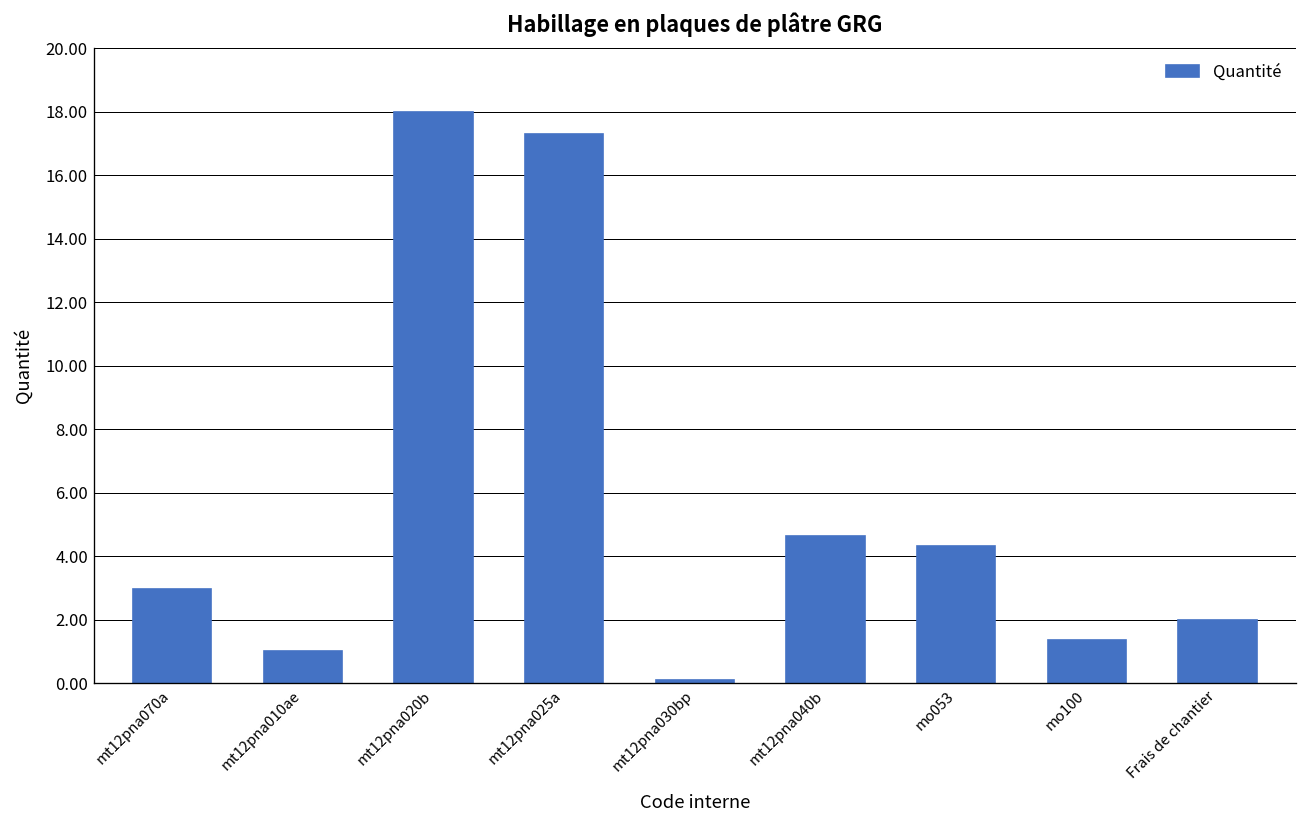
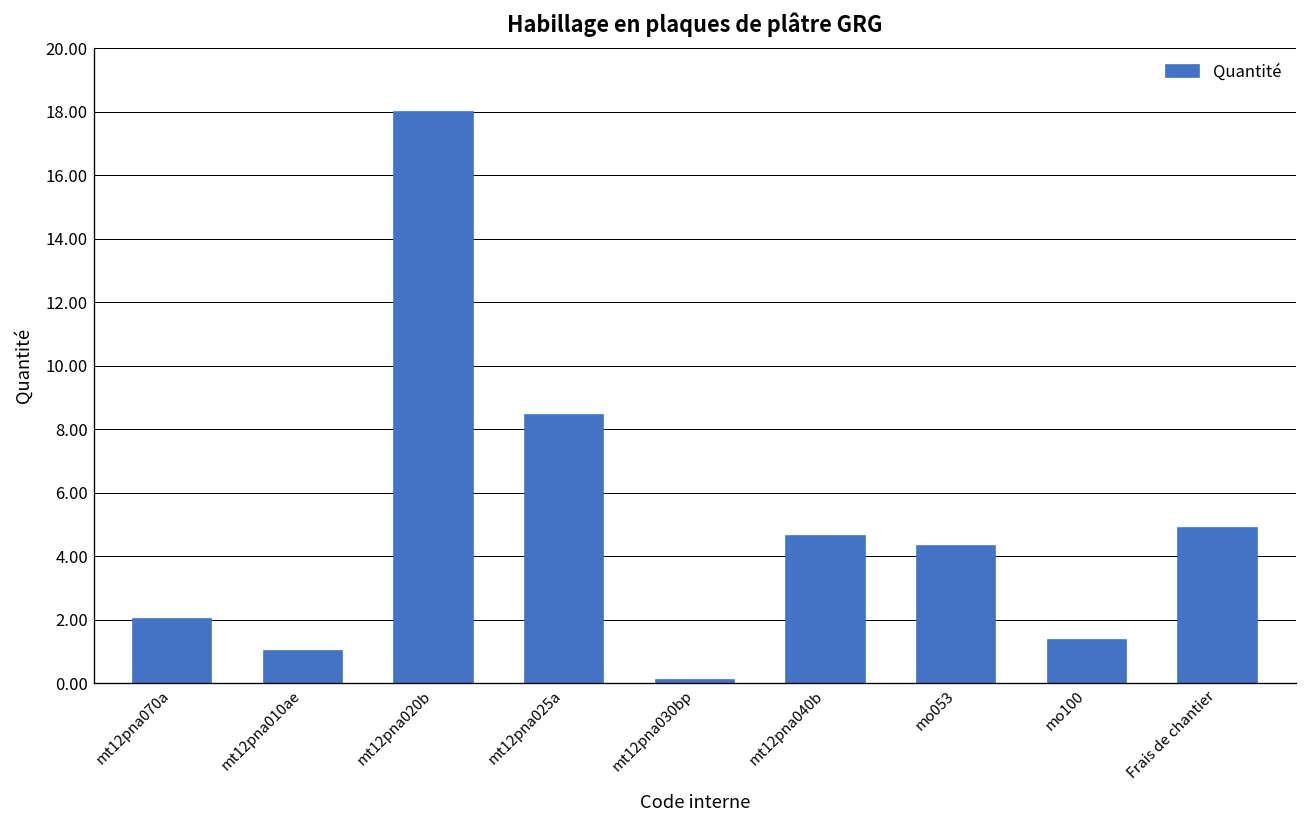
mt12pna070a: 3.0 -> 2.0
mt12pna025a: 17.3 -> 8.4
Frais de chantier: 2.0 -> 4.9
